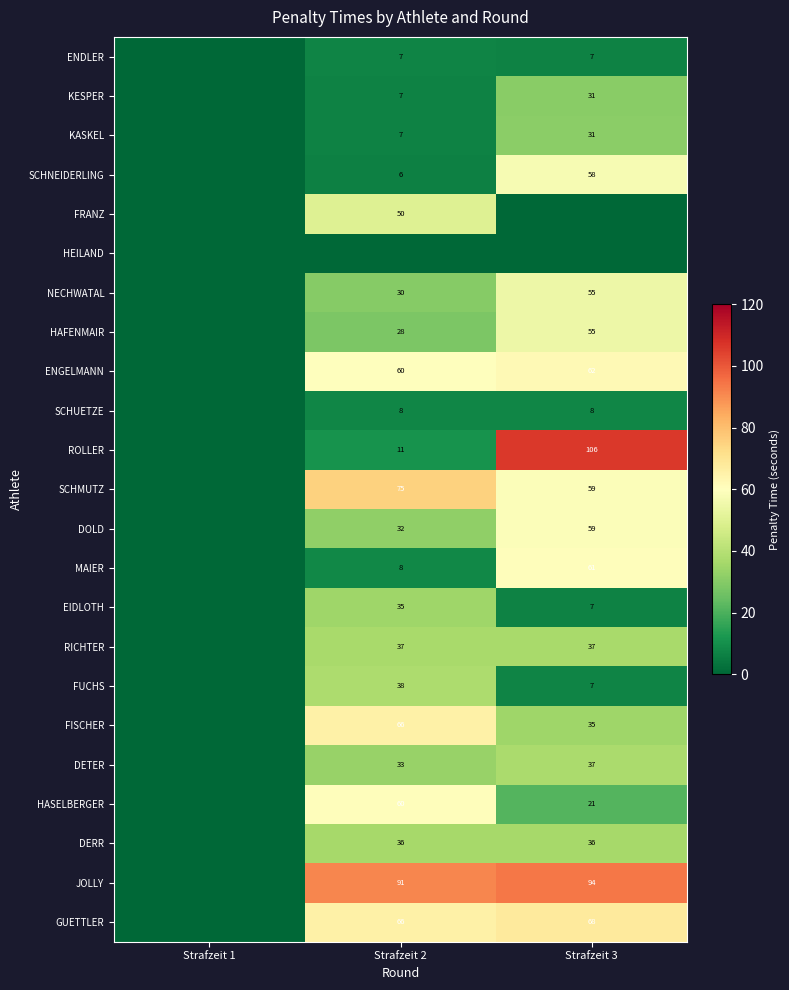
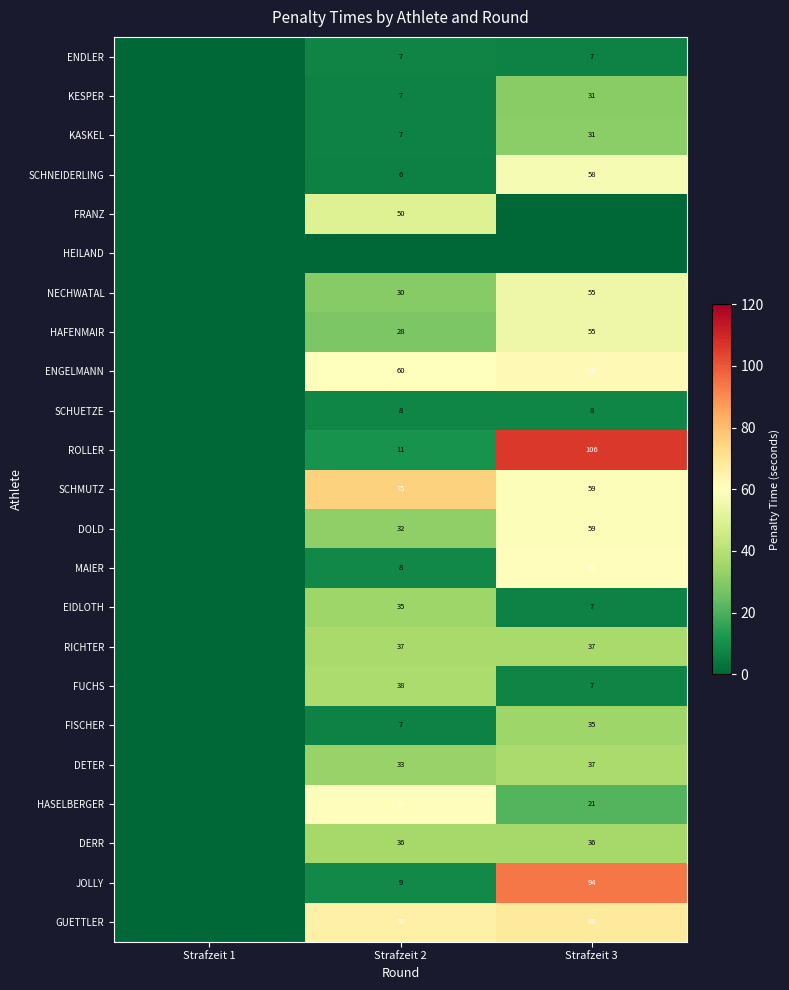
FISCHER, Strafzeit 2: 66 -> 7
JOLLY, Strafzeit 2: 91 -> 9
